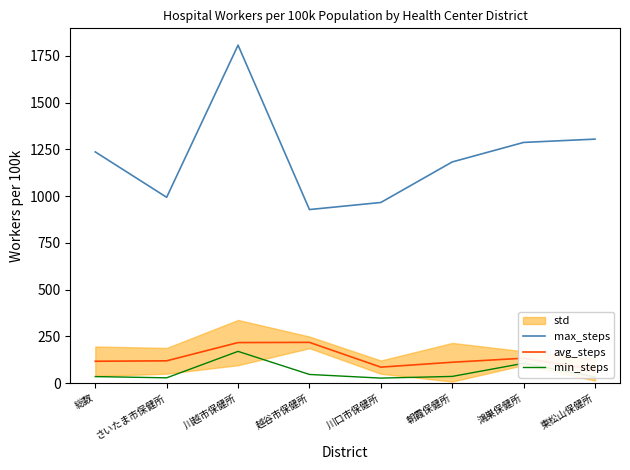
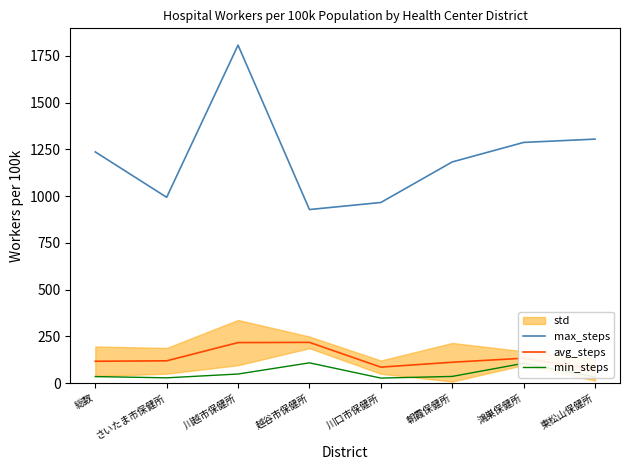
min_steps, 川越市保健所: 170 -> 50
min_steps, 越谷市保健所: 50 -> 110
